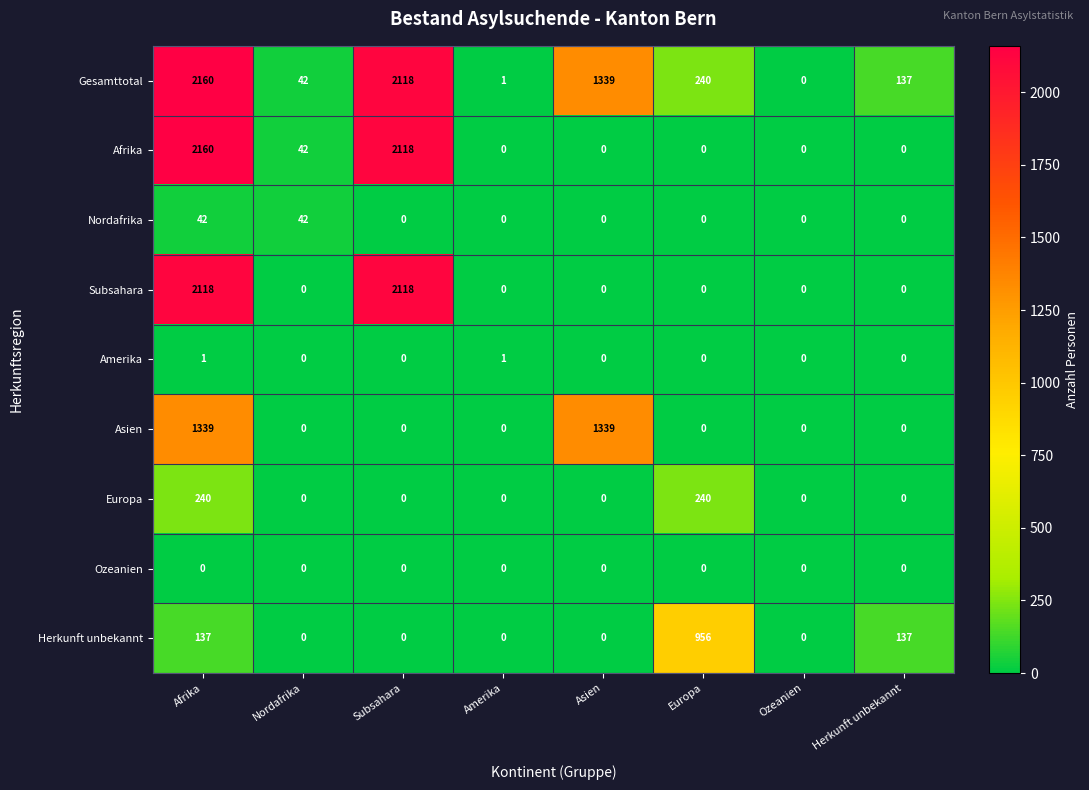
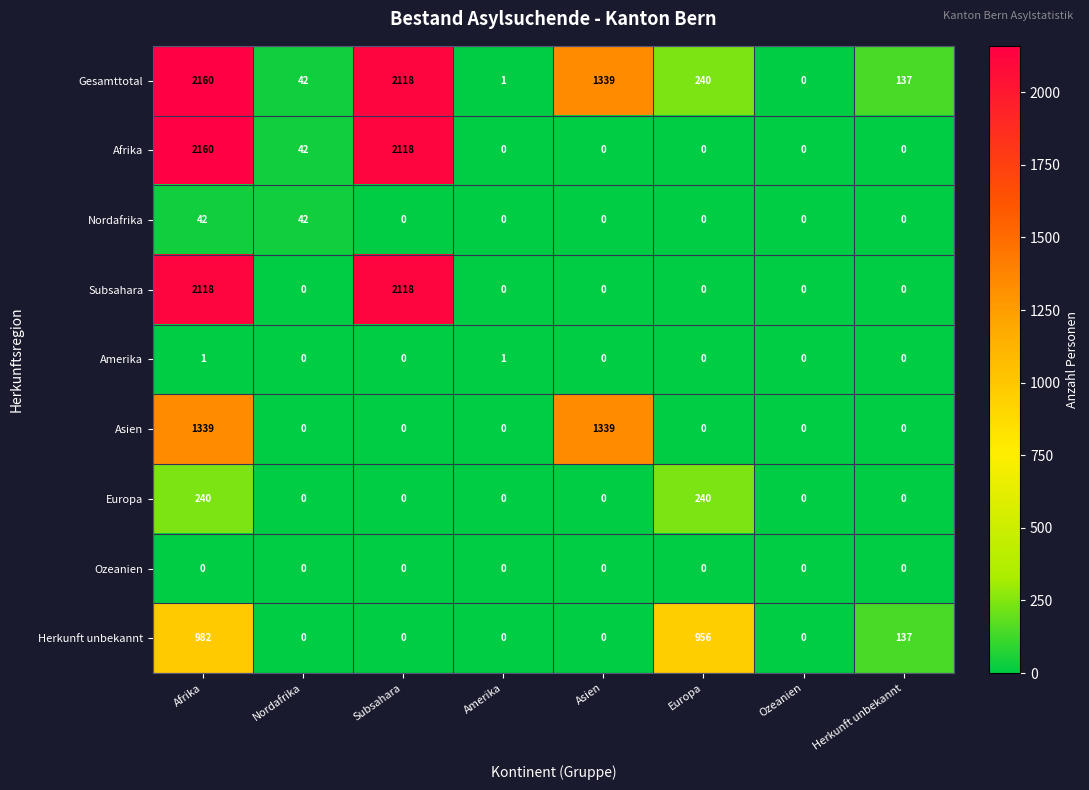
Herkunft unbekannt, Afrika: 137 -> 982
